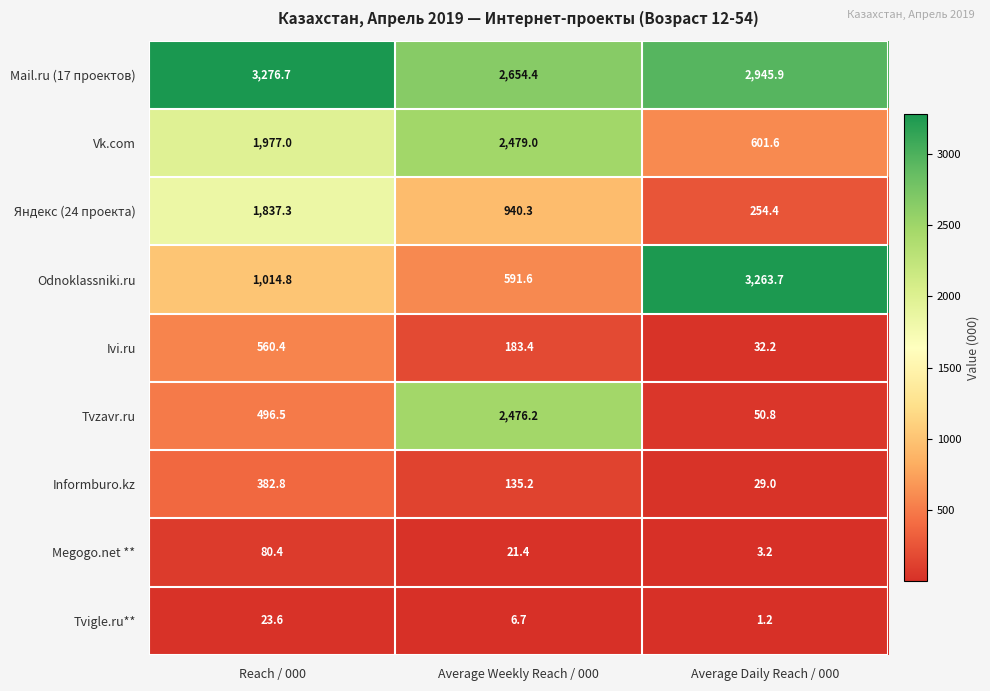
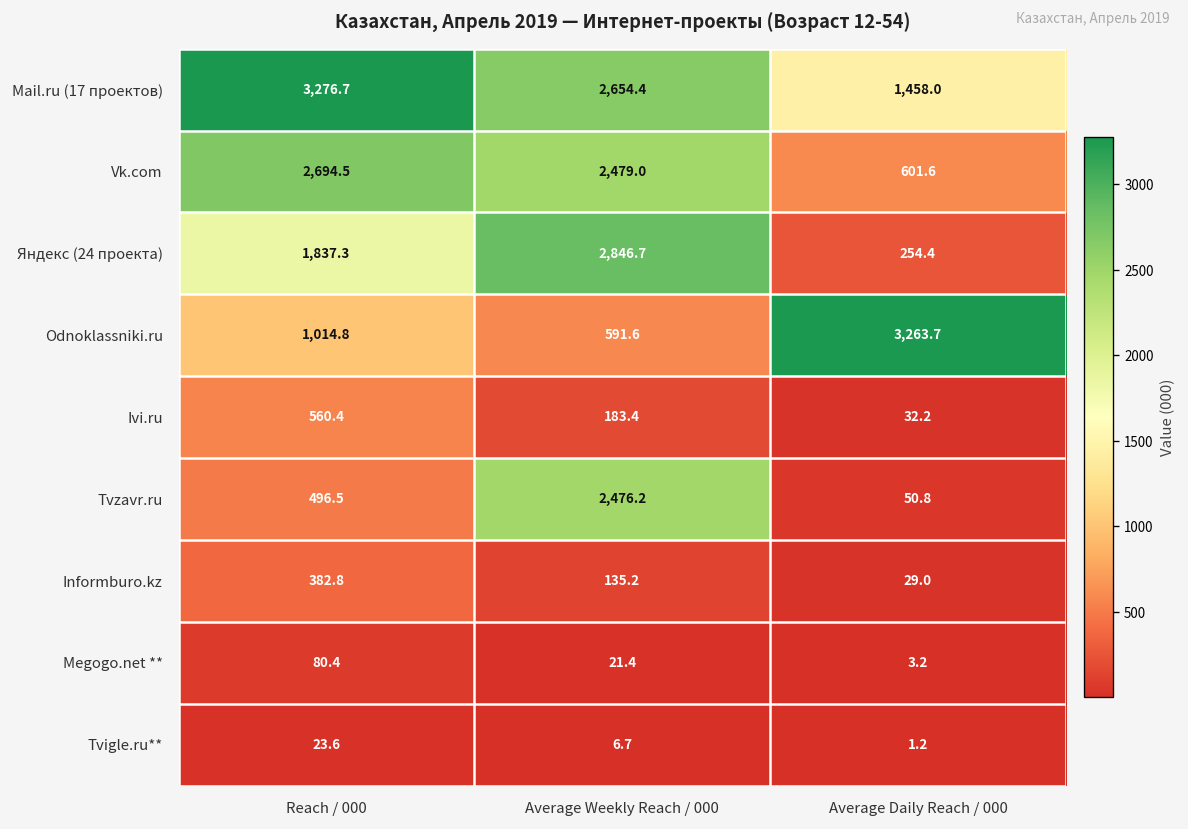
Mail.ru (17 проектов), Average Daily Reach / 000: 2,945.9 -> 1,458.0
Vk.com, Reach / 000: 1,977.0 -> 2,694.5
Яндекс (24 проекта), Average Weekly Reach / 000: 940.3 -> 2,846.7
